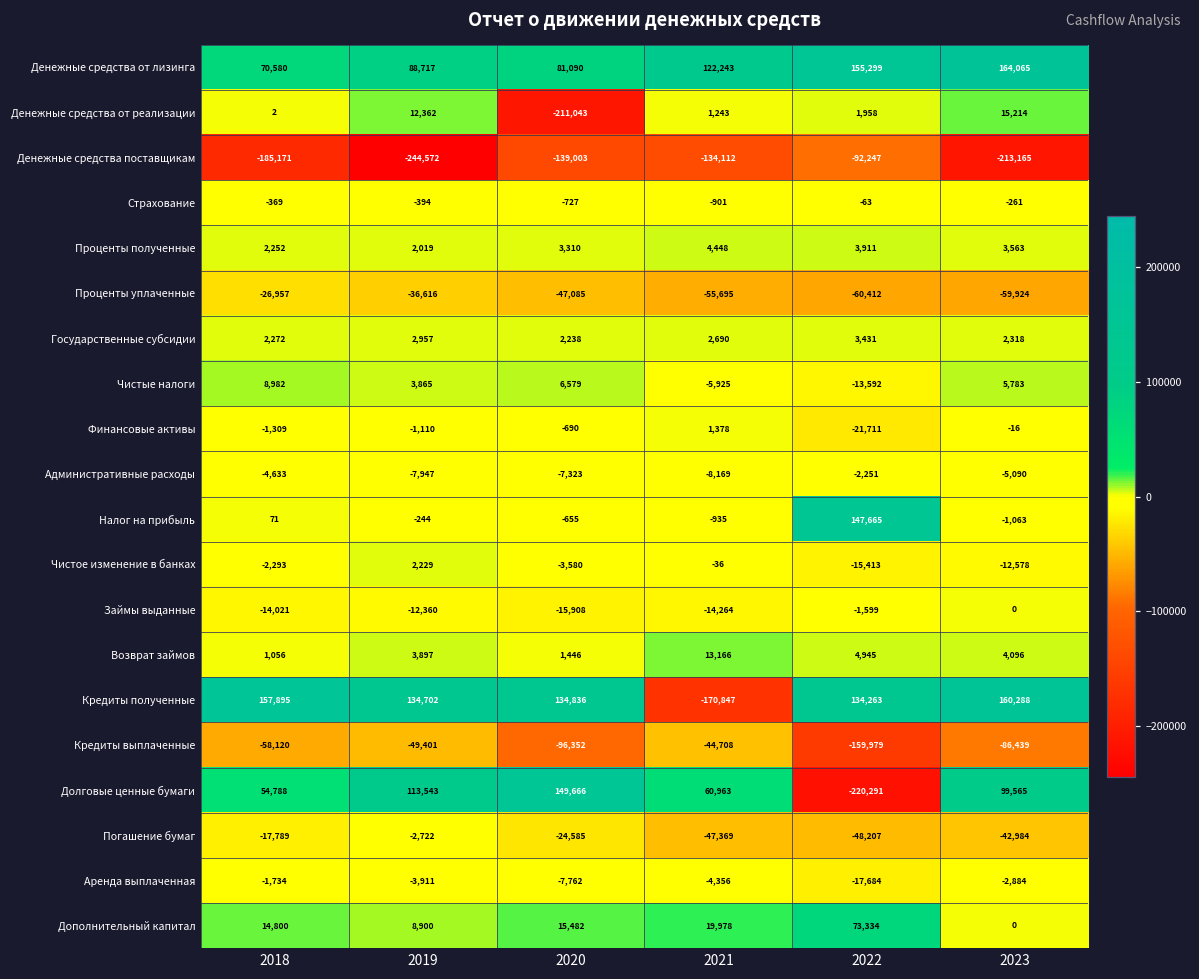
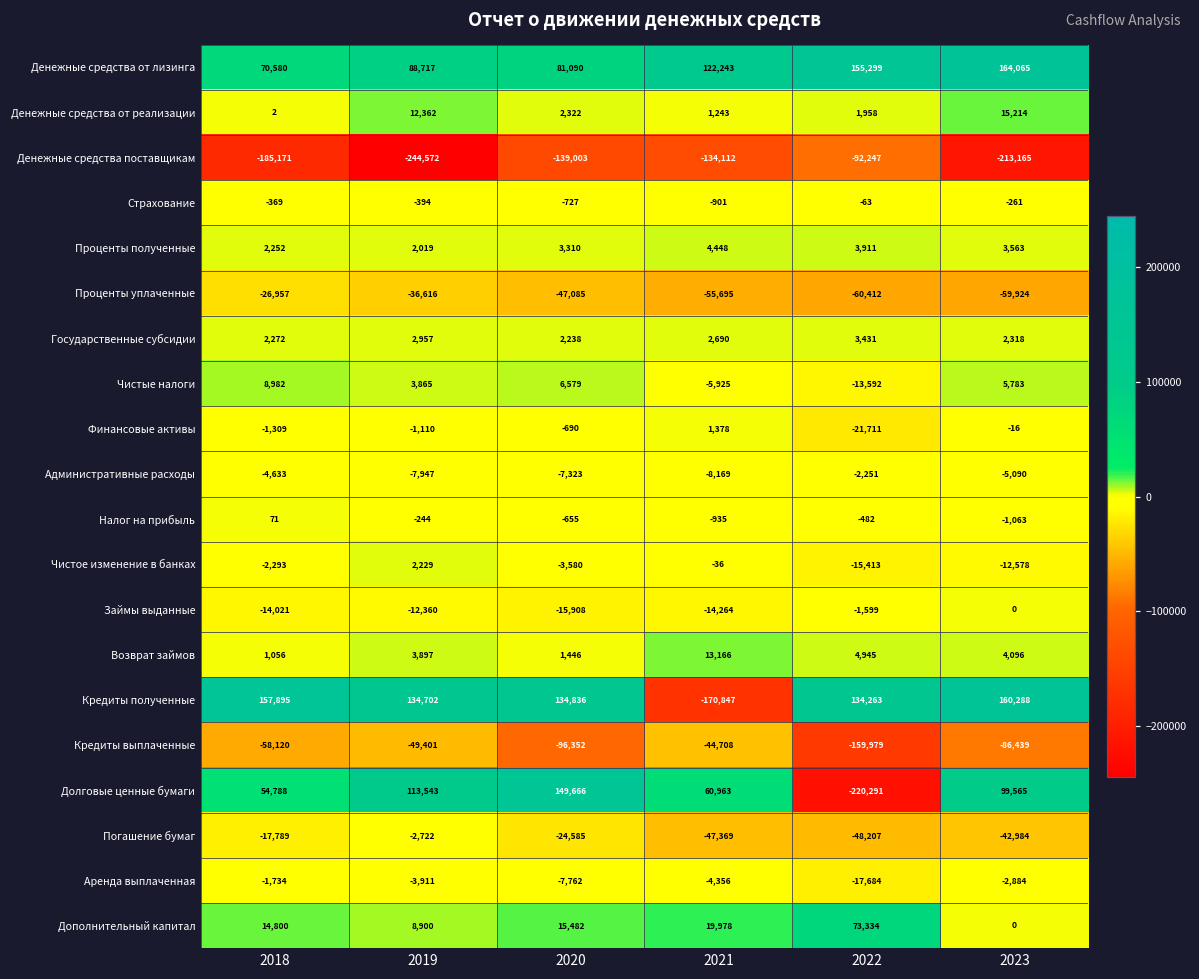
Денежные средства от реализации, 2020: -211,043 -> 2,322
Налог на прибыль, 2022: 147,665 -> -482
